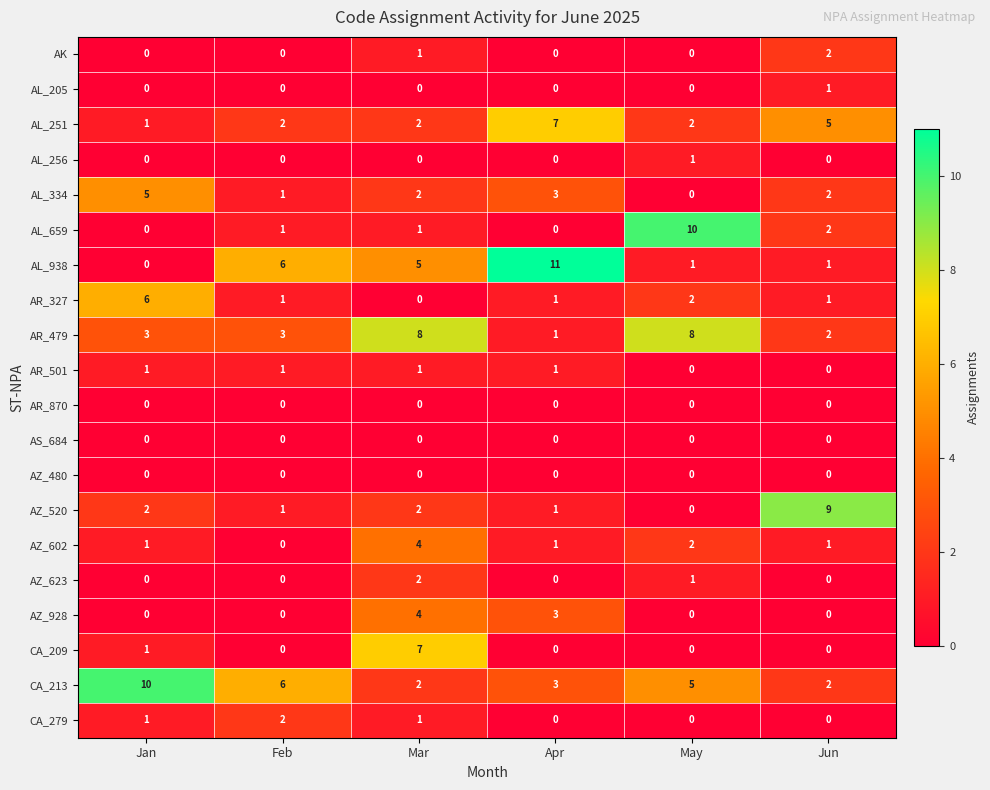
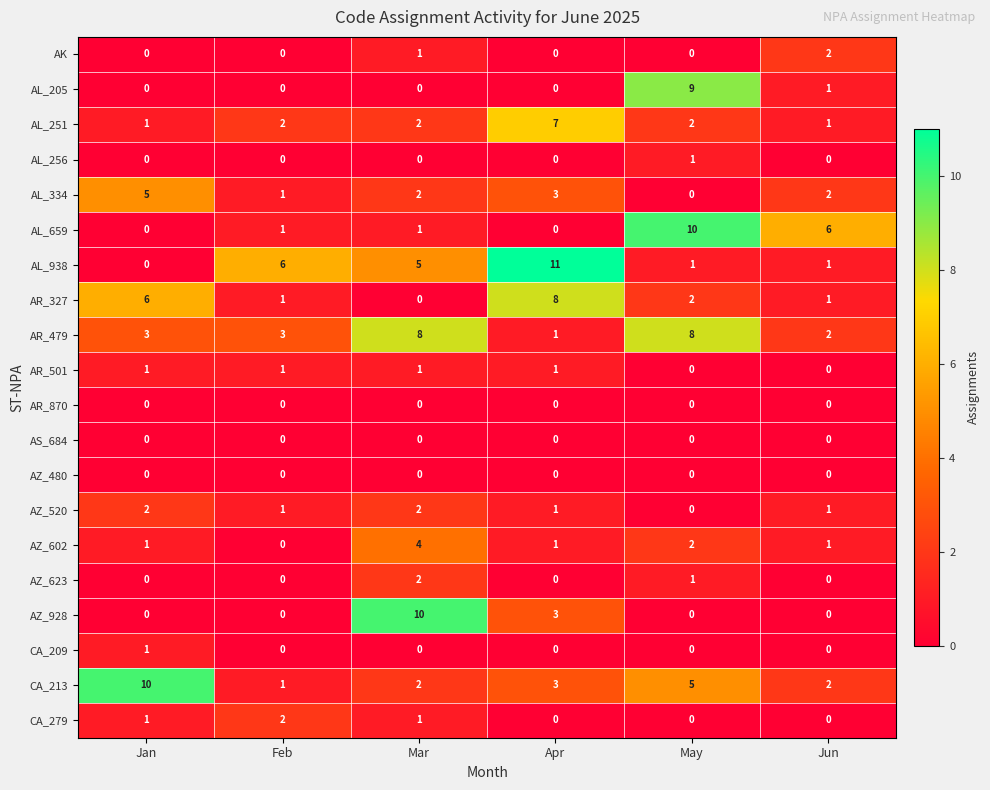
AL_205, May: 0 -> 9
AL_251, Jun: 5 -> 1
AL_659, Jun: 2 -> 6
AR_327, Apr: 1 -> 8
AZ_520, Jun: 9 -> 1
AZ_928, Mar: 4 -> 10
CA_209, Mar: 7 -> 0
CA_213, Feb: 6 -> 1
